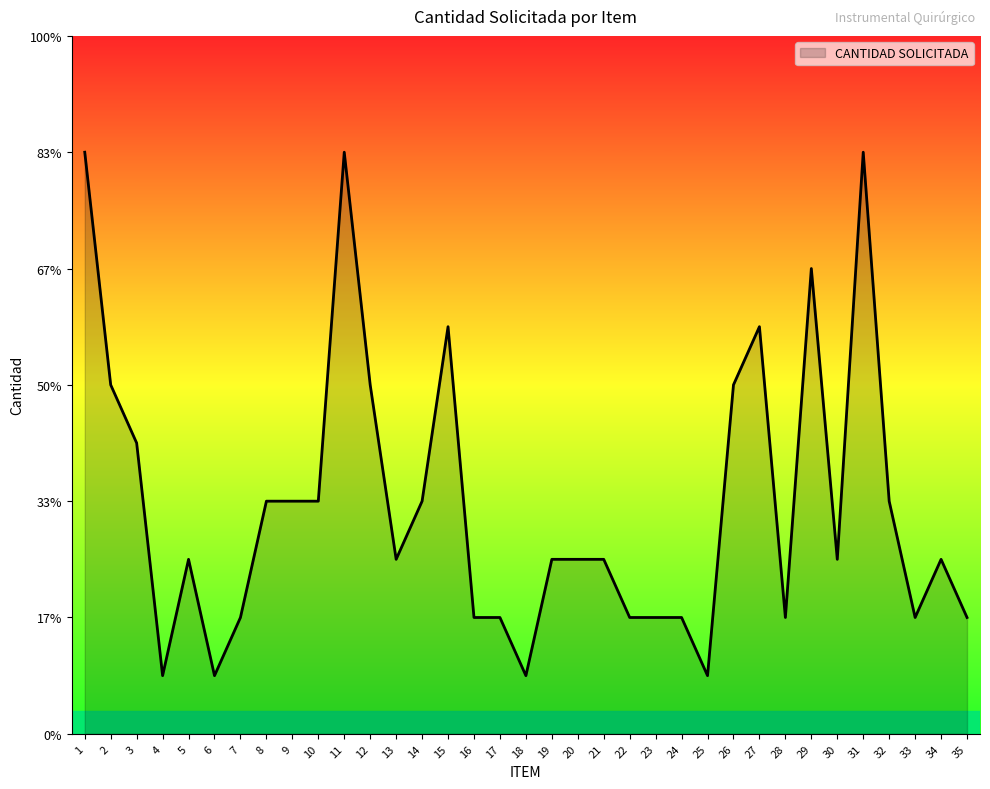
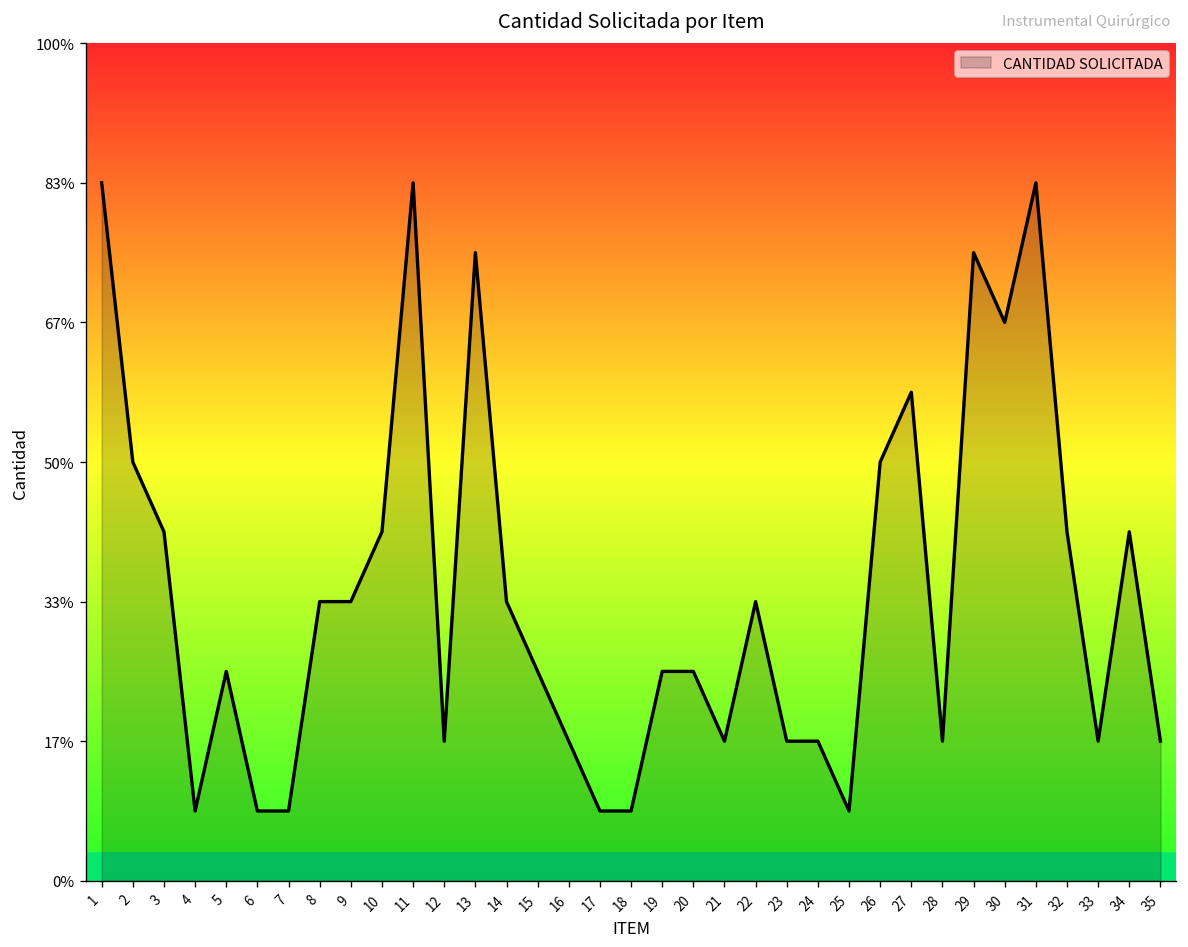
7: 17% -> 8%
10: 33% -> 42%
12: 50% -> 17%
13: 25% -> 75%
15: 58% -> 25%
17: 17% -> 8%
21: 25% -> 17%
22: 17% -> 33%
29: 67% -> 75%
30: 25% -> 67%
32: 33% -> 42%
34: 25% -> 42%
